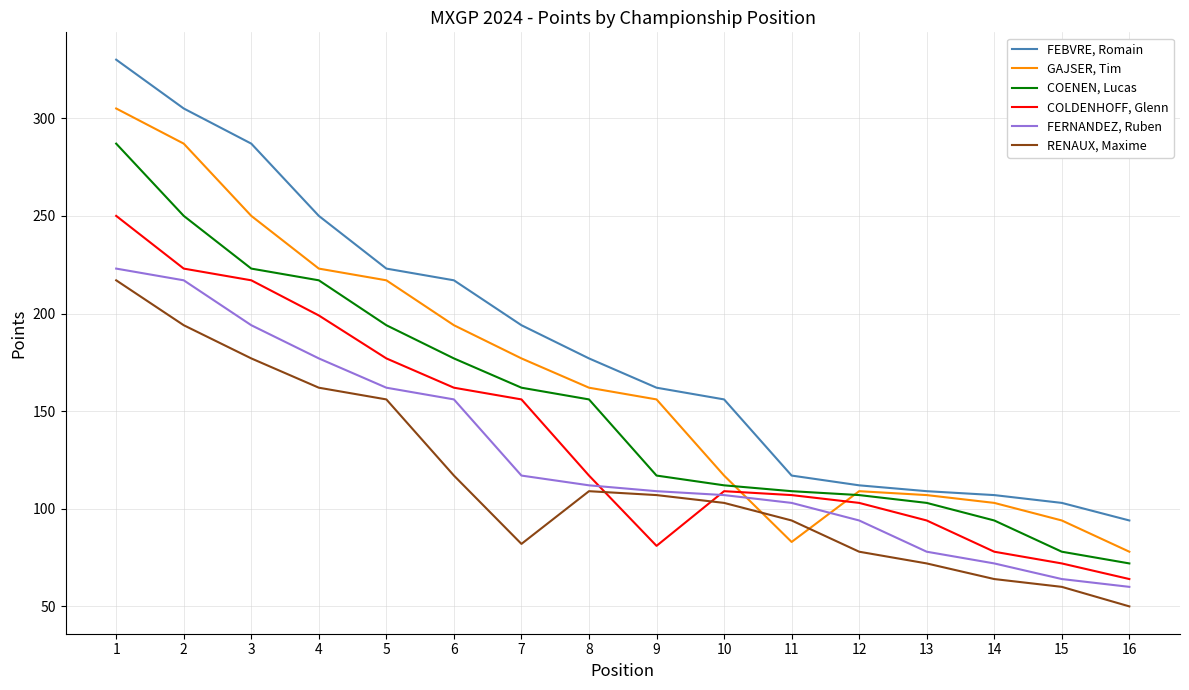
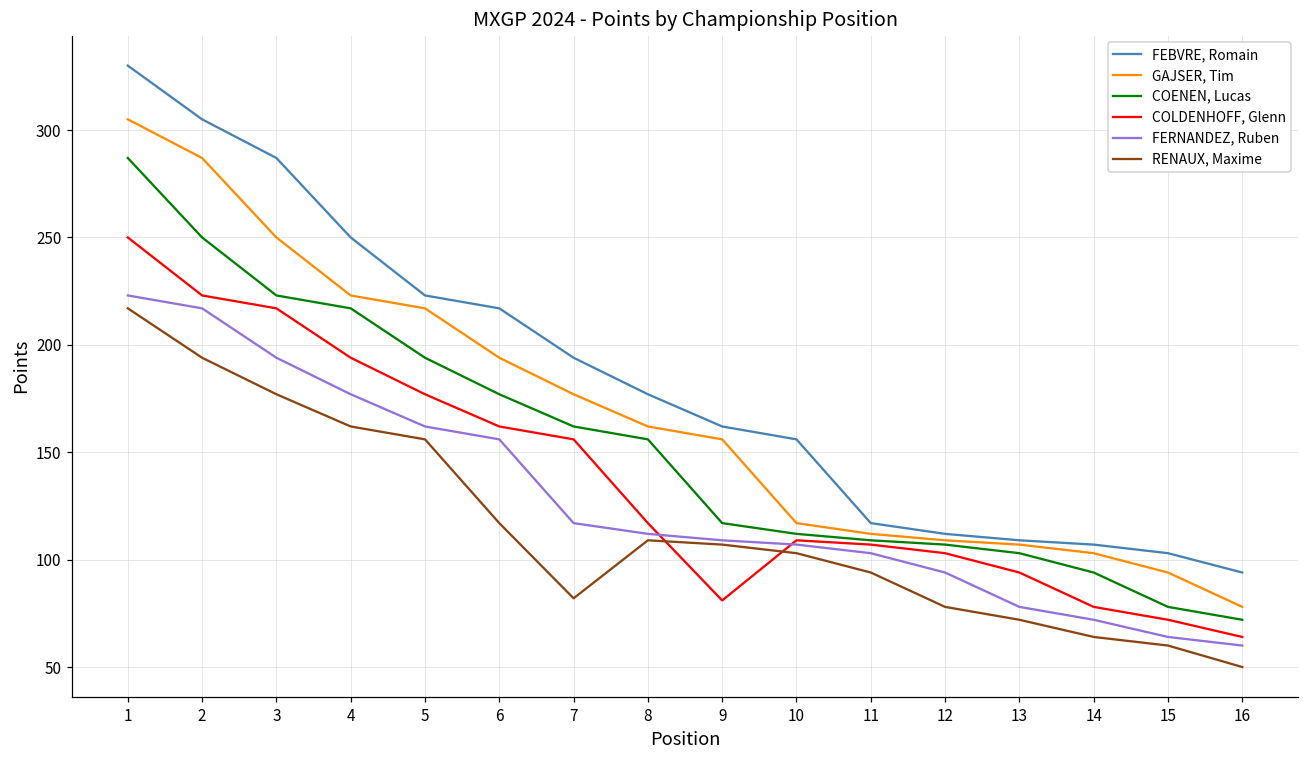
COLDENHOFF, Glenn, 4: 199 -> 194
GAJSER, Tim, 11: 83 -> 112
